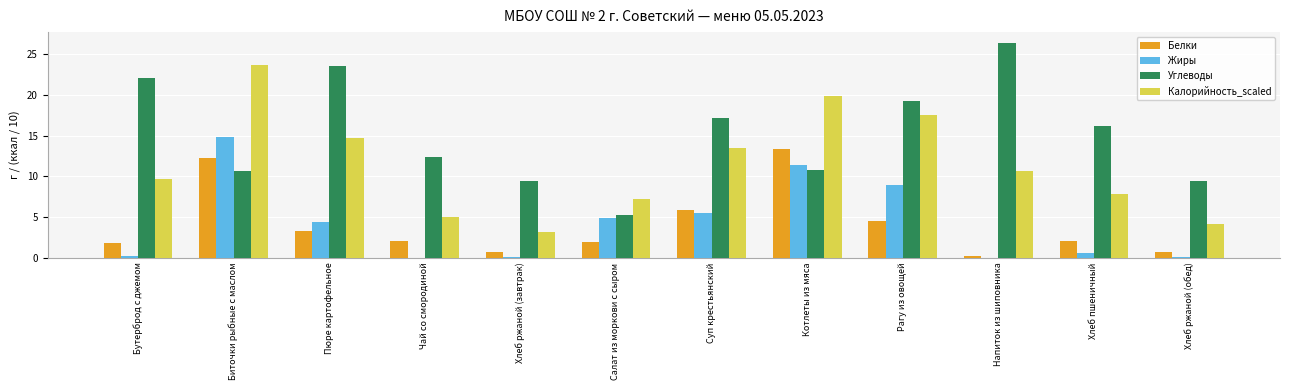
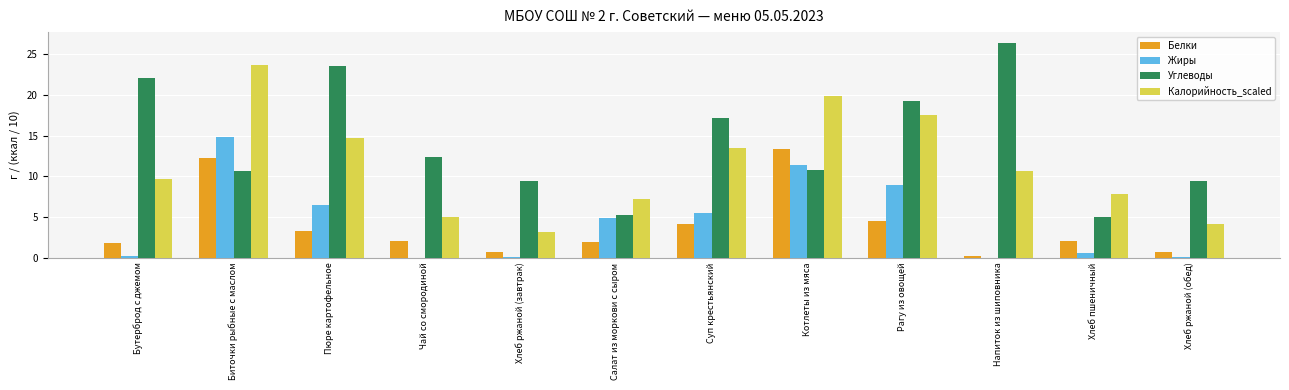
Жиры, Пюре картофельное: 4 -> 7
Белки, Суп крестьянский: 6 -> 4
Углеводы, Хлеб пшеничный: 16 -> 5
